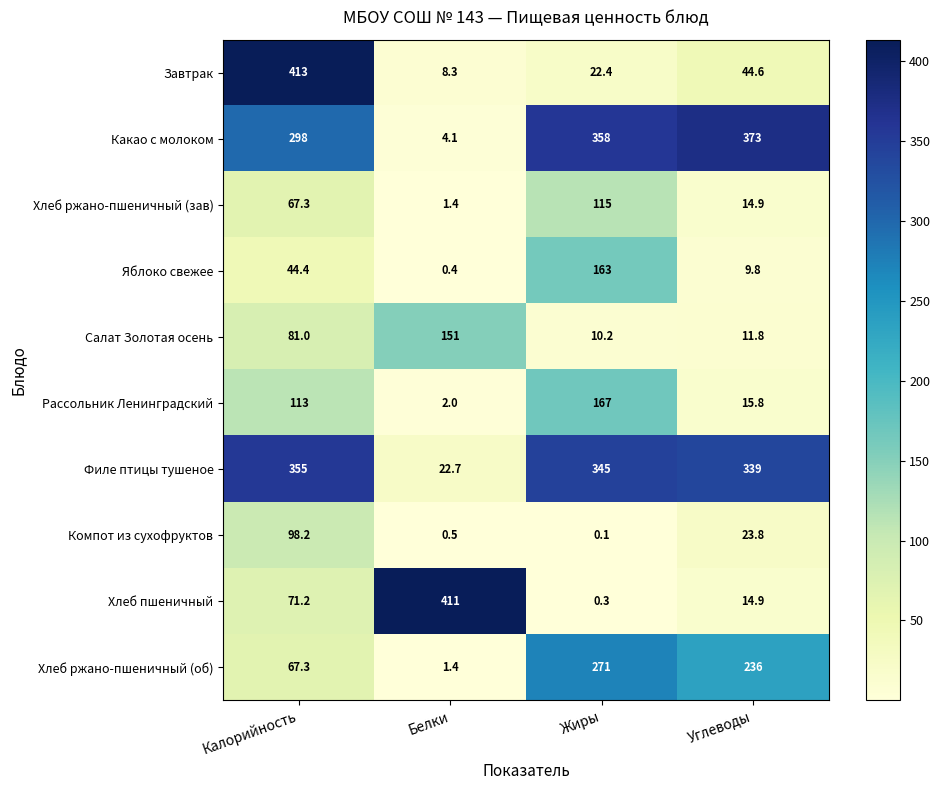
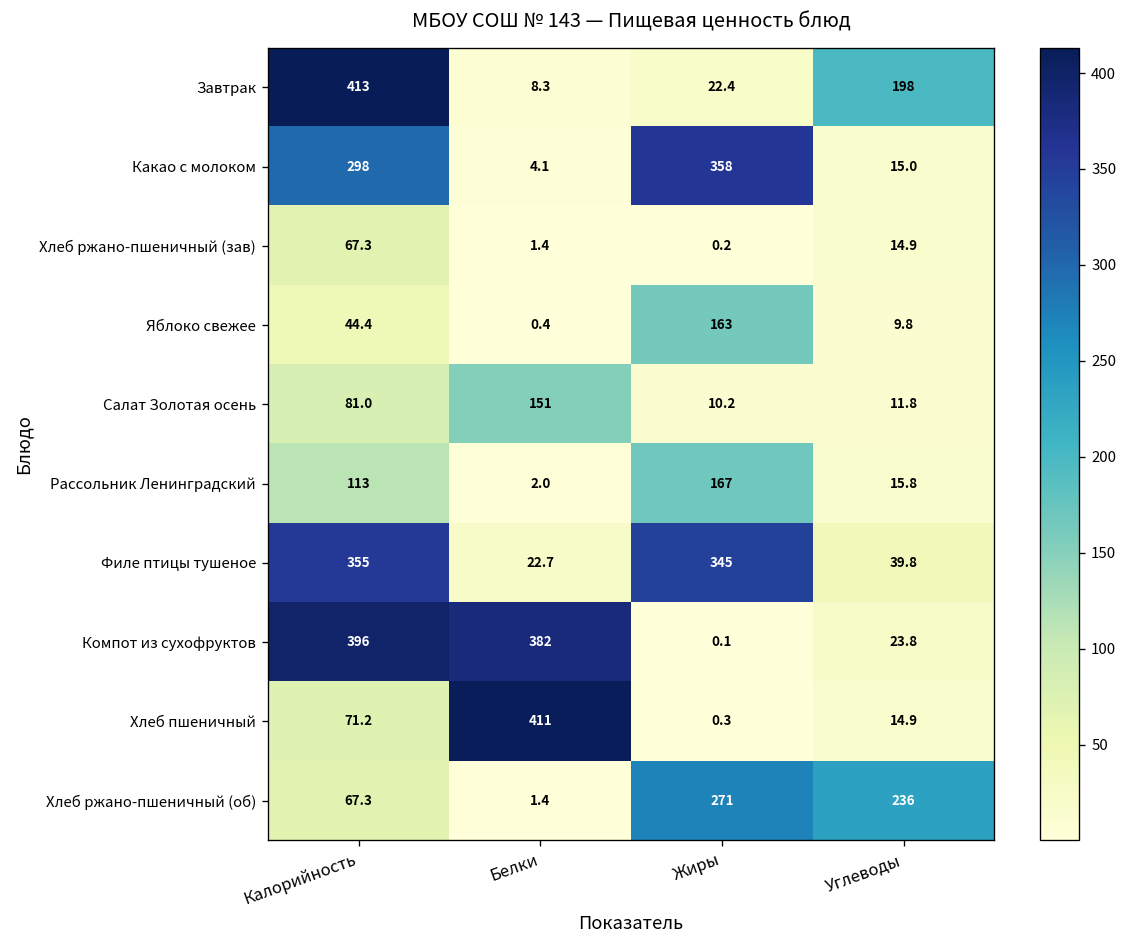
Завтрак, Углеводы: 44.6 -> 198
Какао с молоком, Углеводы: 373 -> 15.0
Хлеб ржано-пшеничный (зав), Жиры: 115 -> 0.2
Филе птицы тушеное, Углеводы: 339 -> 39.8
Компот из сухофруктов, Калорийность: 98.2 -> 396
Компот из сухофруктов, Белки: 0.5 -> 382
